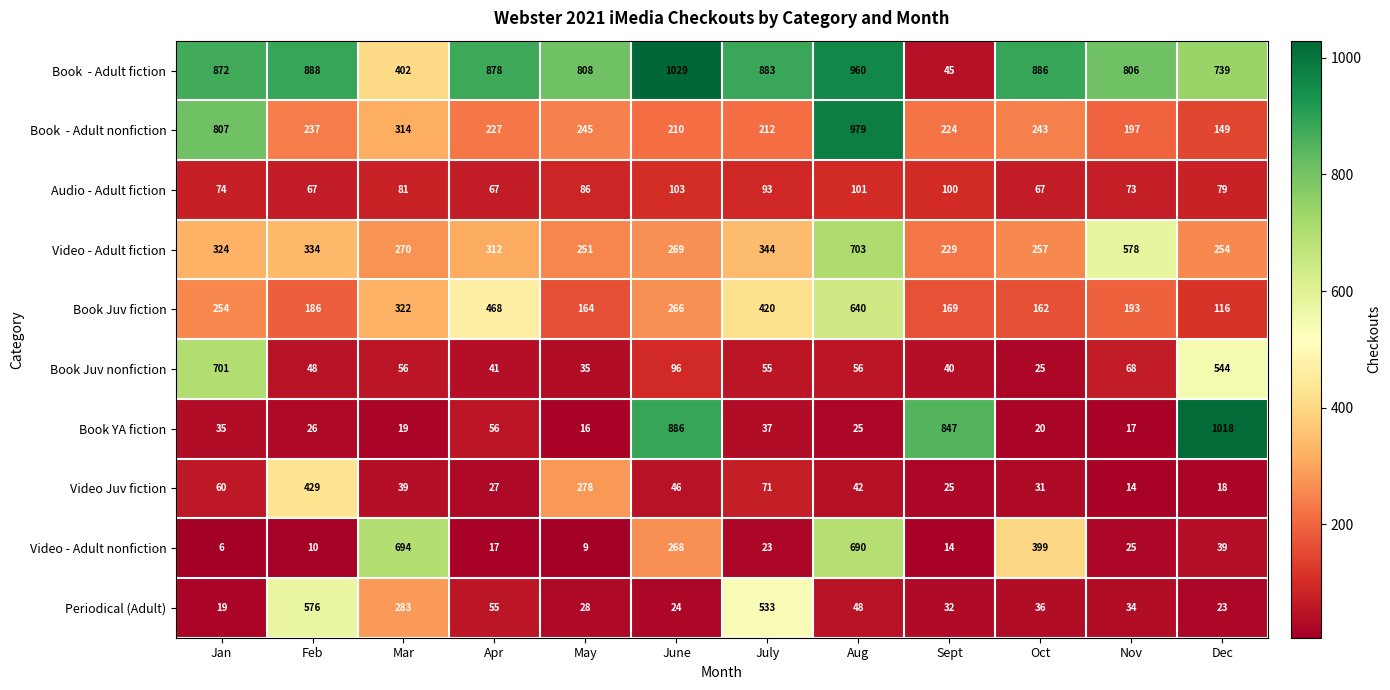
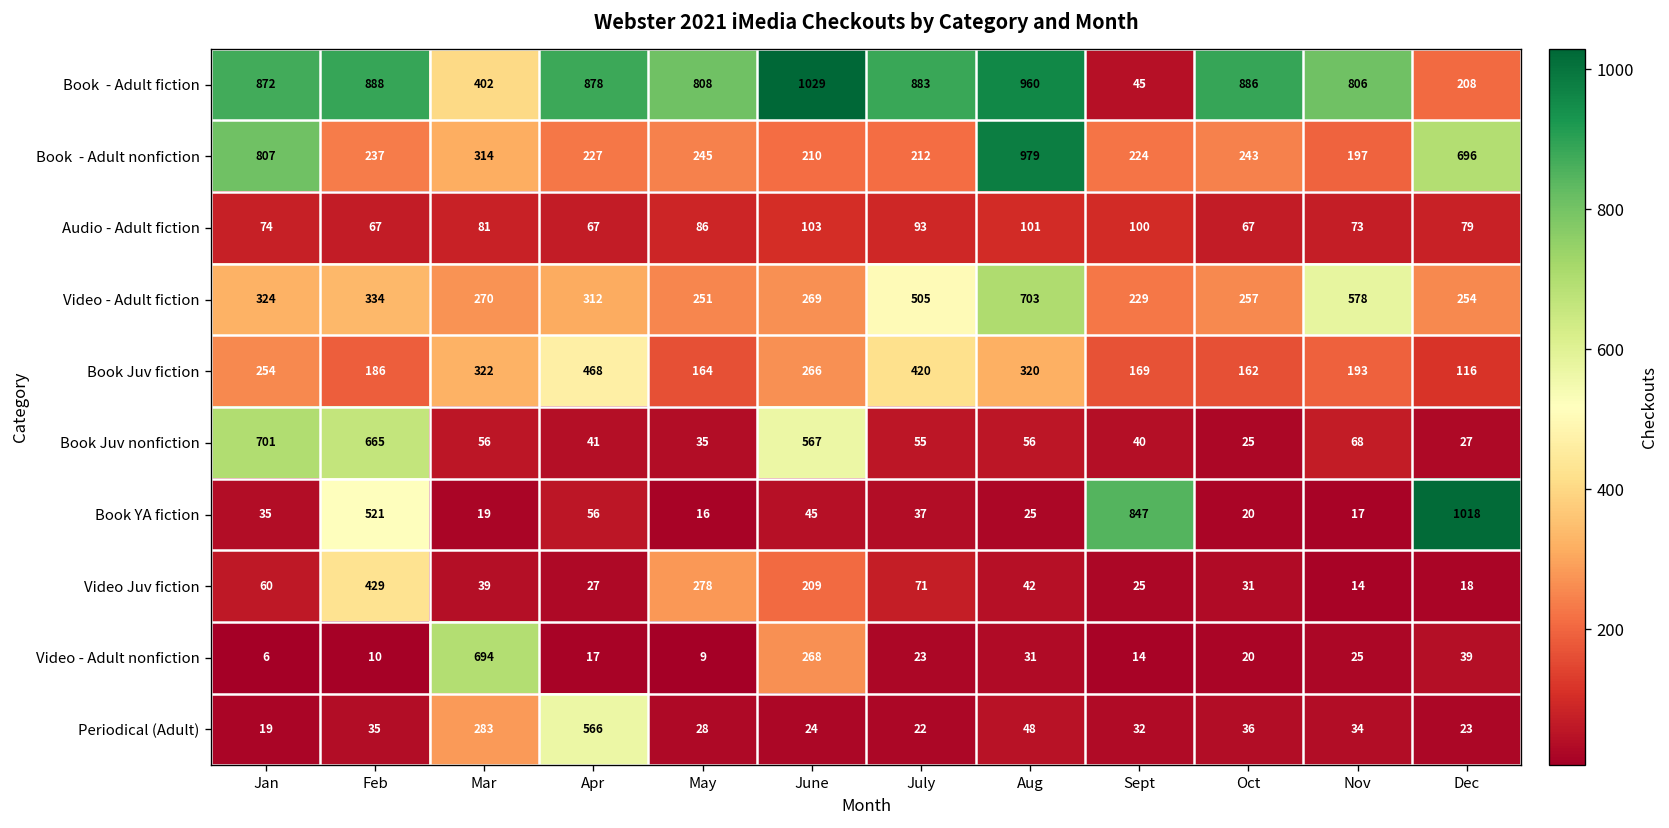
Book - Adult fiction, Dec: 739 -> 208
Book - Adult nonfiction, Dec: 149 -> 696
Video - Adult fiction, July: 344 -> 505
Book Juv fiction, Aug: 640 -> 320
Book Juv nonfiction, Feb: 48 -> 665
Book Juv nonfiction, June: 96 -> 567
Book Juv nonfiction, Dec: 544 -> 27
Book YA fiction, Feb: 26 -> 521
Book YA fiction, June: 886 -> 45
Video Juv fiction, June: 46 -> 209
Video - Adult nonfiction, Aug: 690 -> 31
Video - Adult nonfiction, Oct: 399 -> 20
Periodical (Adult), Feb: 576 -> 35
Periodical (Adult), Apr: 55 -> 566
Periodical (Adult), July: 533 -> 22
